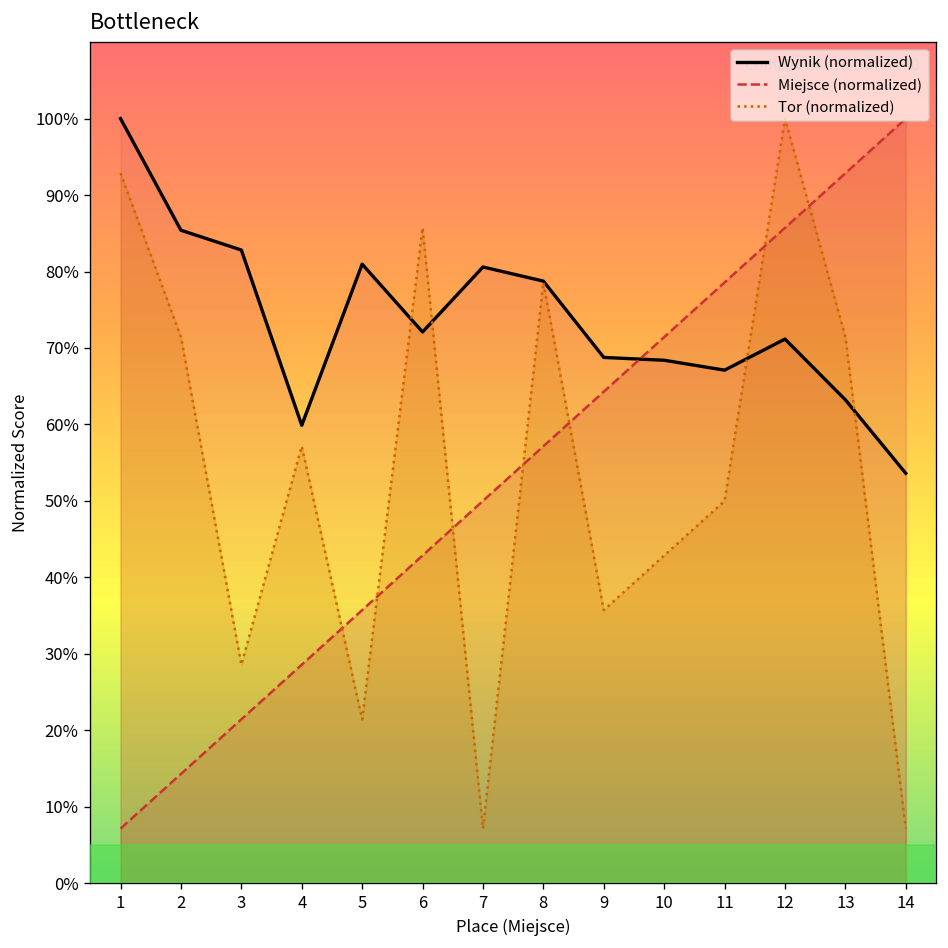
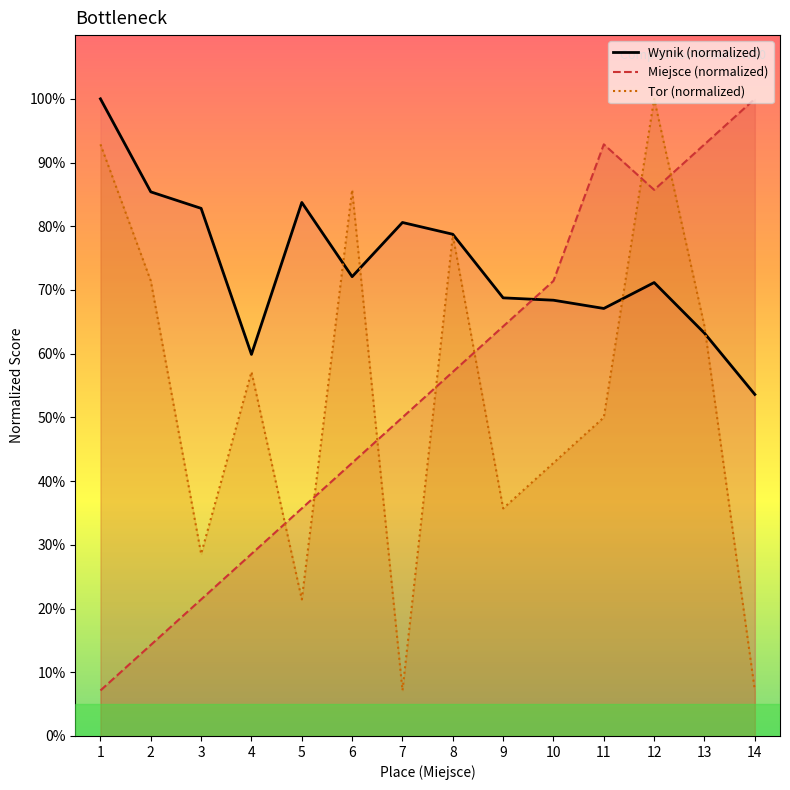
Wynik (normalized), 5: 81% -> 84%
Miejsce (normalized), 11: 79% -> 93%
Tor (normalized), 13: 71% -> 64%
